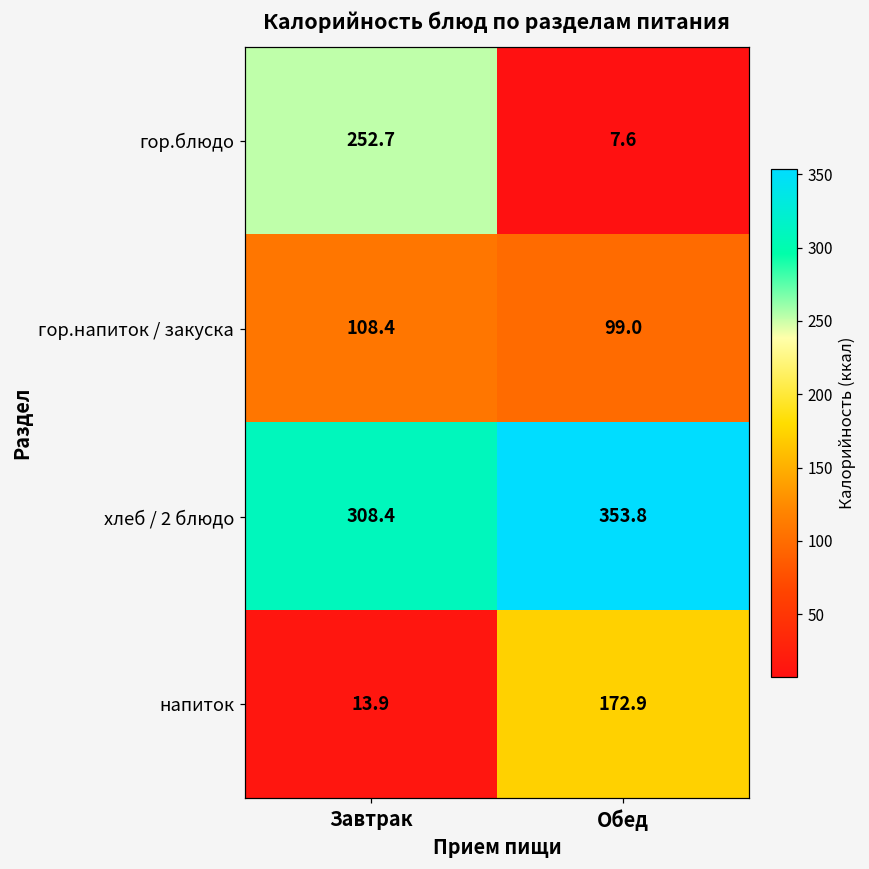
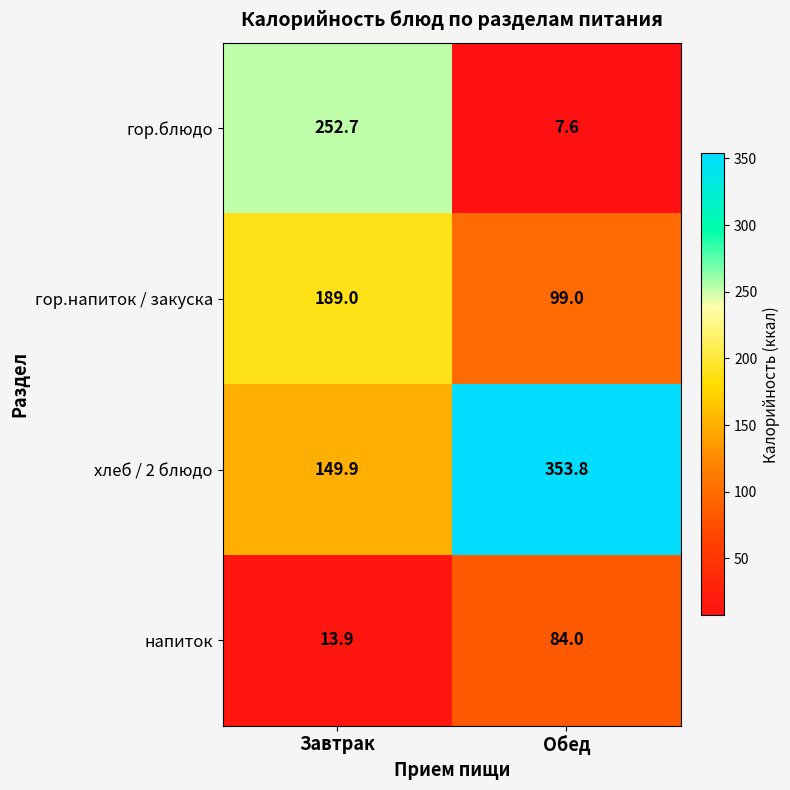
гор.напиток / закуска, Завтрак: 108.4 -> 189.0
хлеб / 2 блюдо, Завтрак: 308.4 -> 149.9
напиток, Обед: 172.9 -> 84.0
